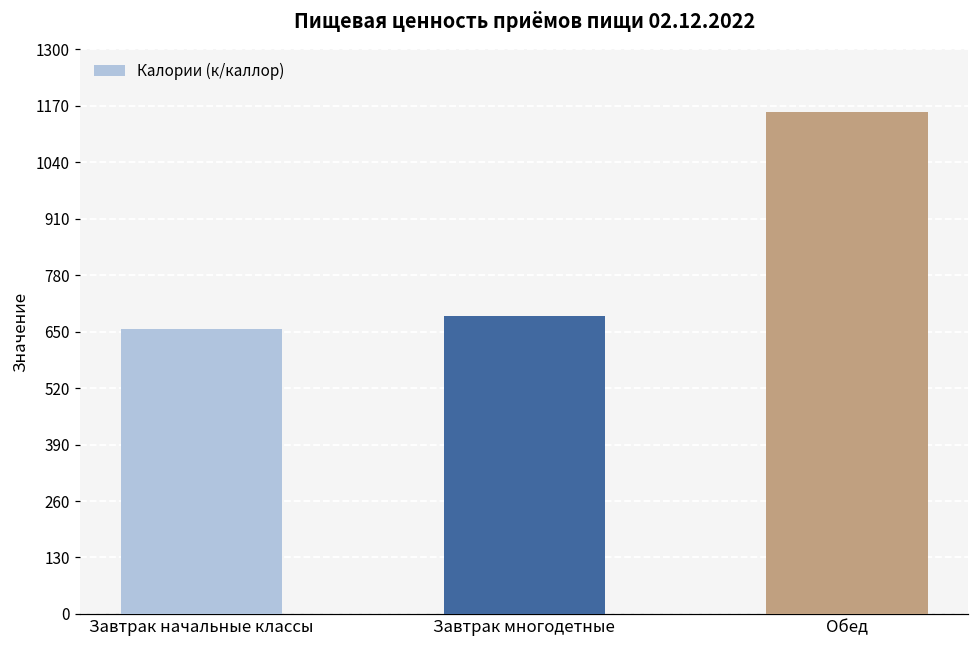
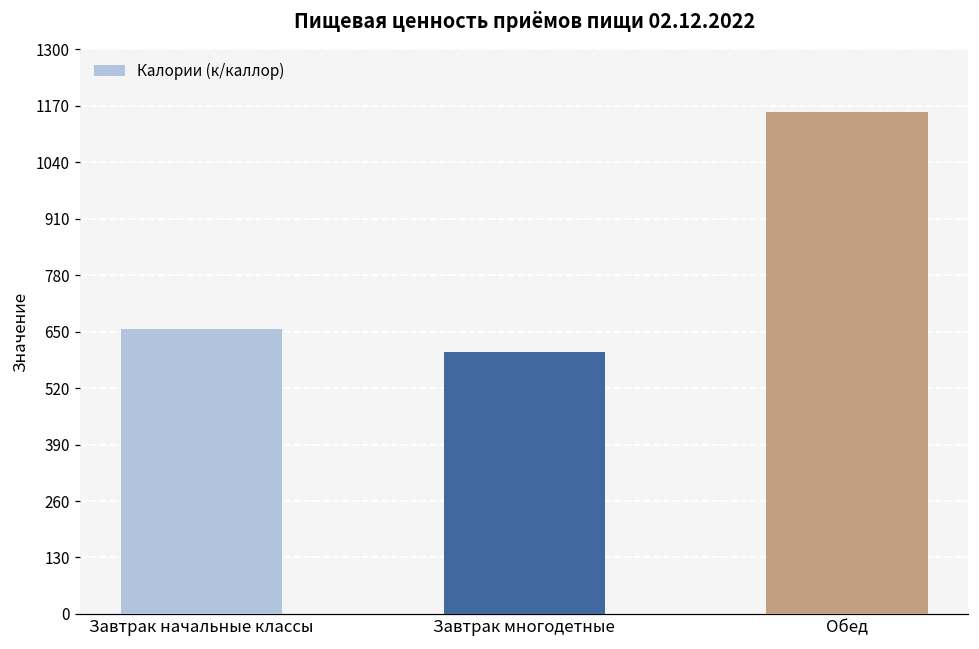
Завтрак многодетные: 690 -> 600
